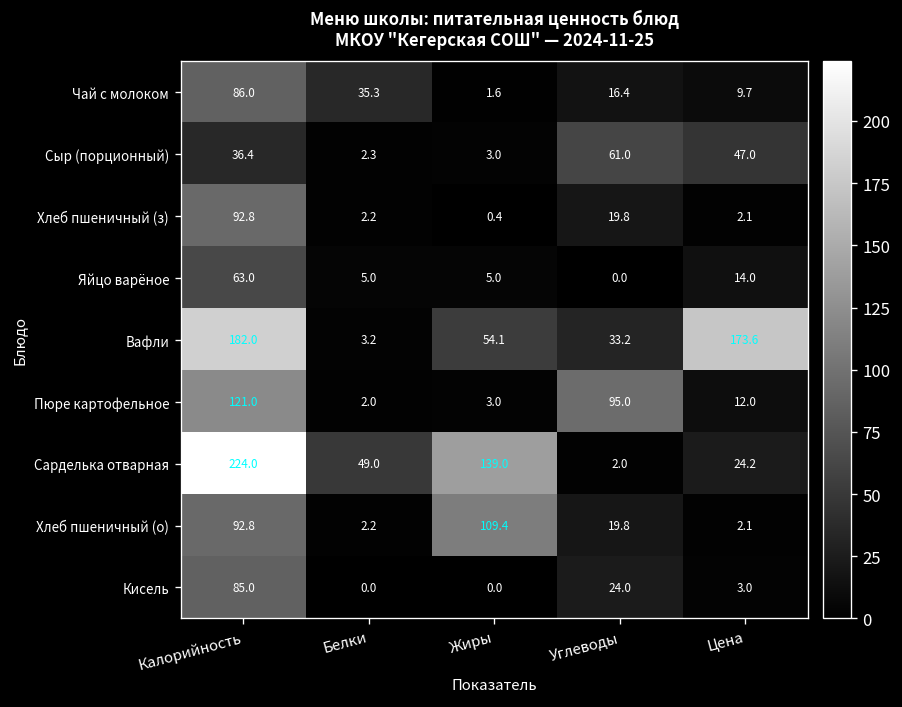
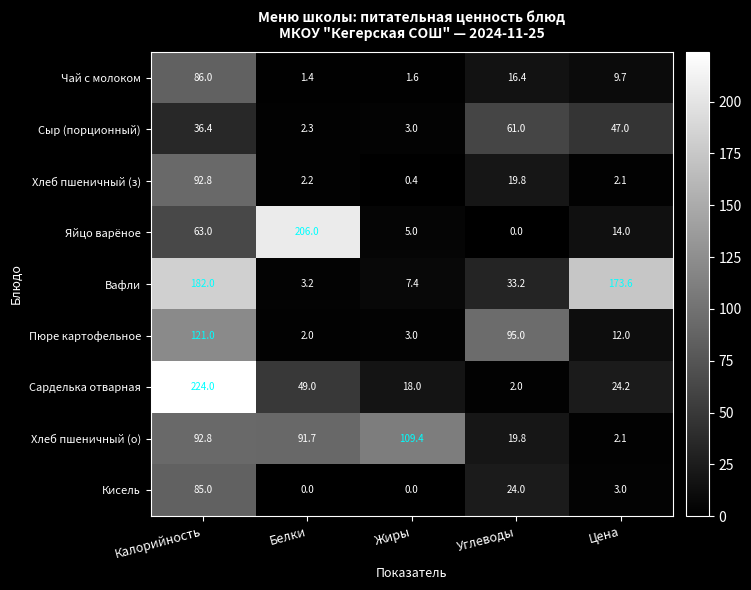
Чай с молоком, Белки: 35.3 -> 1.4
Яйцо варёное, Белки: 5.0 -> 206.0
Вафли, Жиры: 54.1 -> 7.4
Сарделька отварная, Жиры: 139.0 -> 18.0
Хлеб пшеничный (о), Белки: 2.2 -> 91.7
